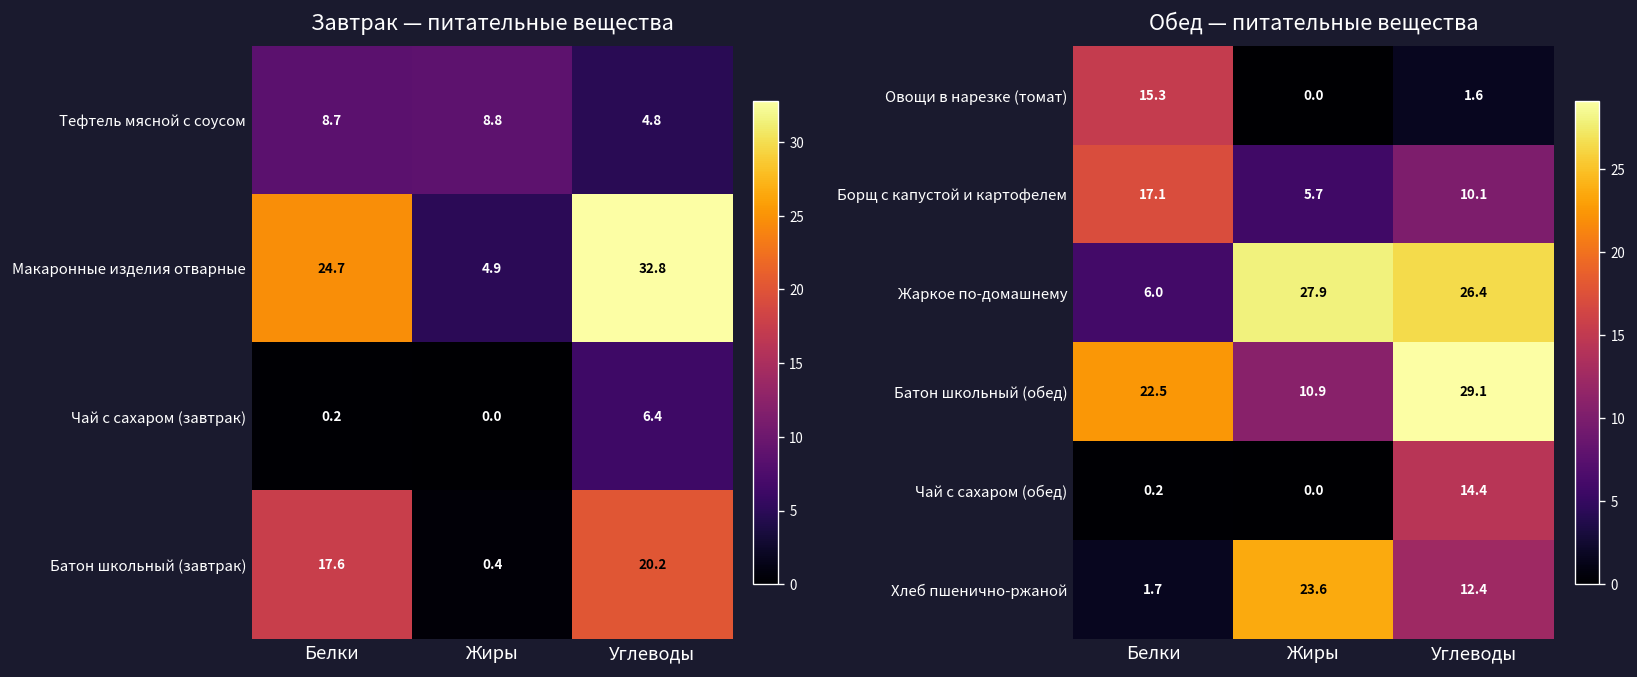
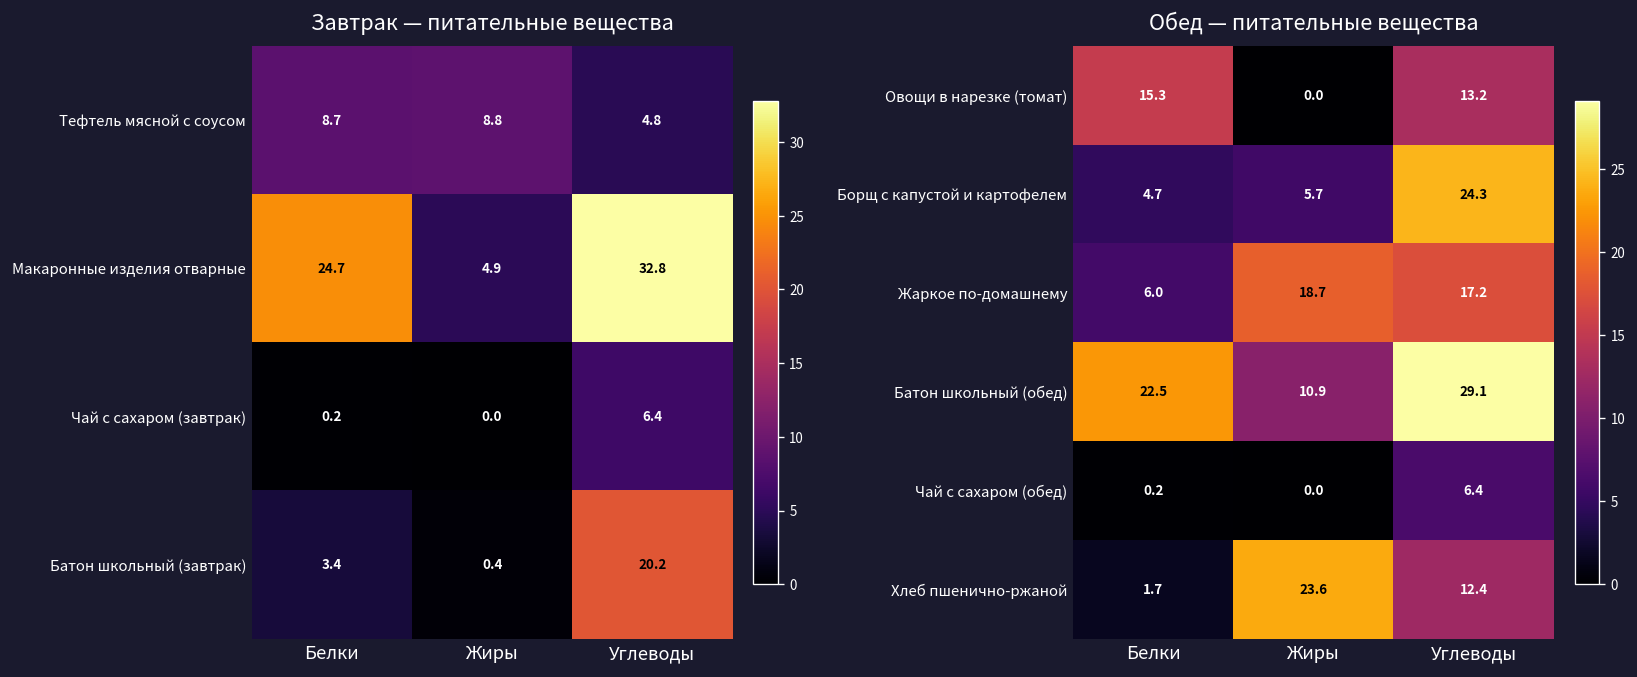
Завтрак — питательные вещества, Батон школьный (завтрак), Белки: 17.6 -> 3.4
Обед — питательные вещества, Овощи в нарезке (томат), Углеводы: 1.6 -> 13.2
Обед — питательные вещества, Борщ с капустой и картофелем, Белки: 17.1 -> 4.7
Обед — питательные вещества, Борщ с капустой и картофелем, Углеводы: 10.1 -> 24.3
Обед — питательные вещества, Жаркое по-домашнему, Жиры: 27.9 -> 18.7
Обед — питательные вещества, Жаркое по-домашнему, Углеводы: 26.4 -> 17.2
Обед — питательные вещества, Чай с сахаром (обед), Углеводы: 14.4 -> 6.4
